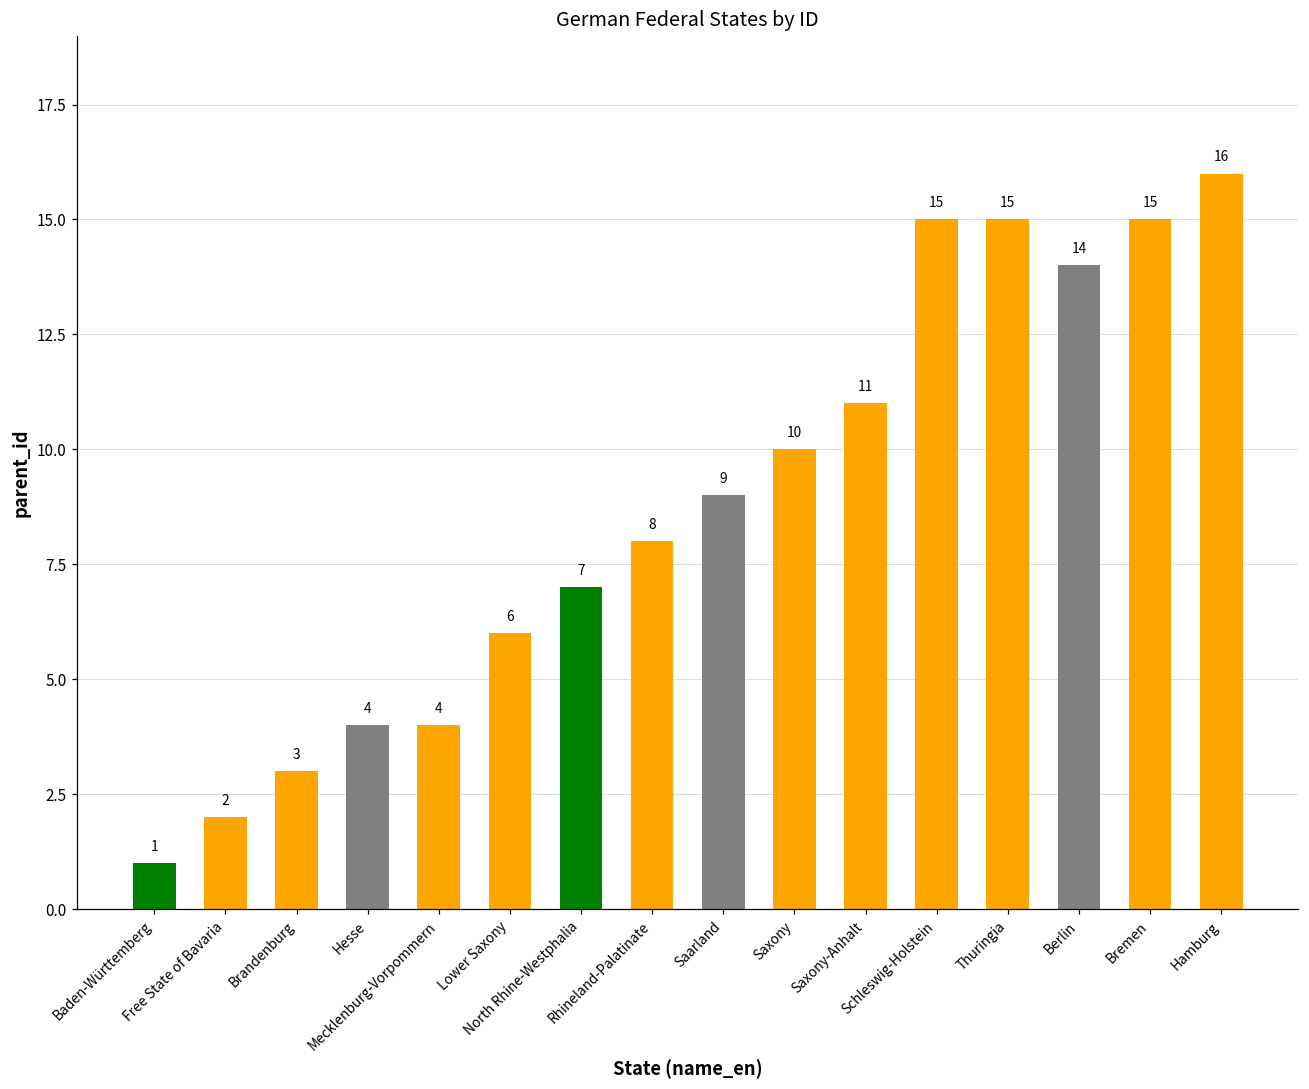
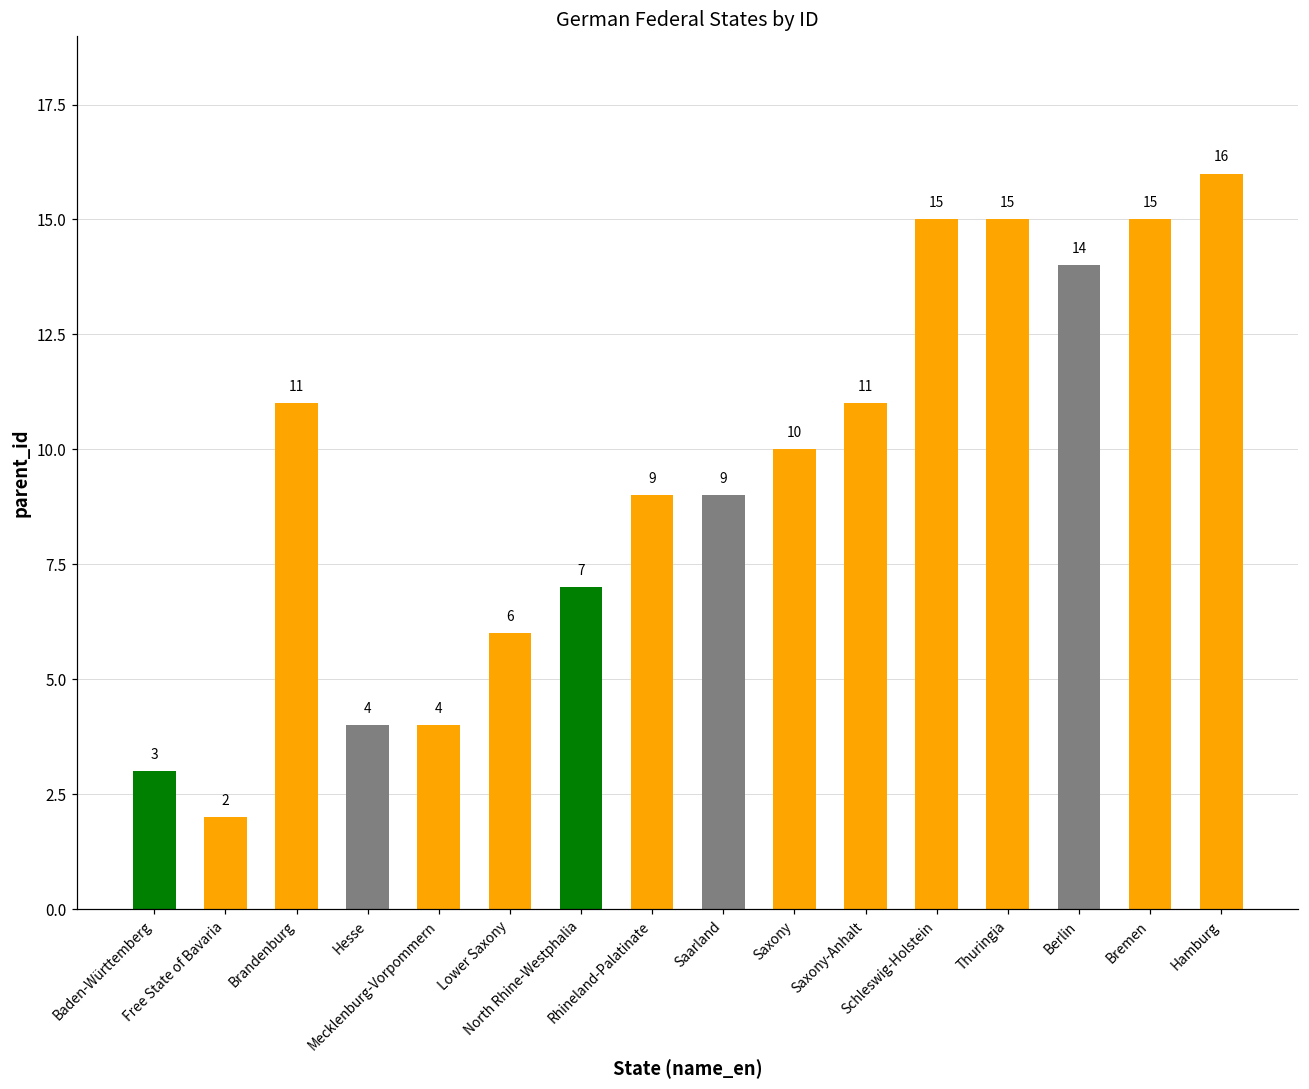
Baden-Württemberg: 1 -> 3
Brandenburg: 3 -> 11
Rhineland-Palatinate: 8 -> 9
